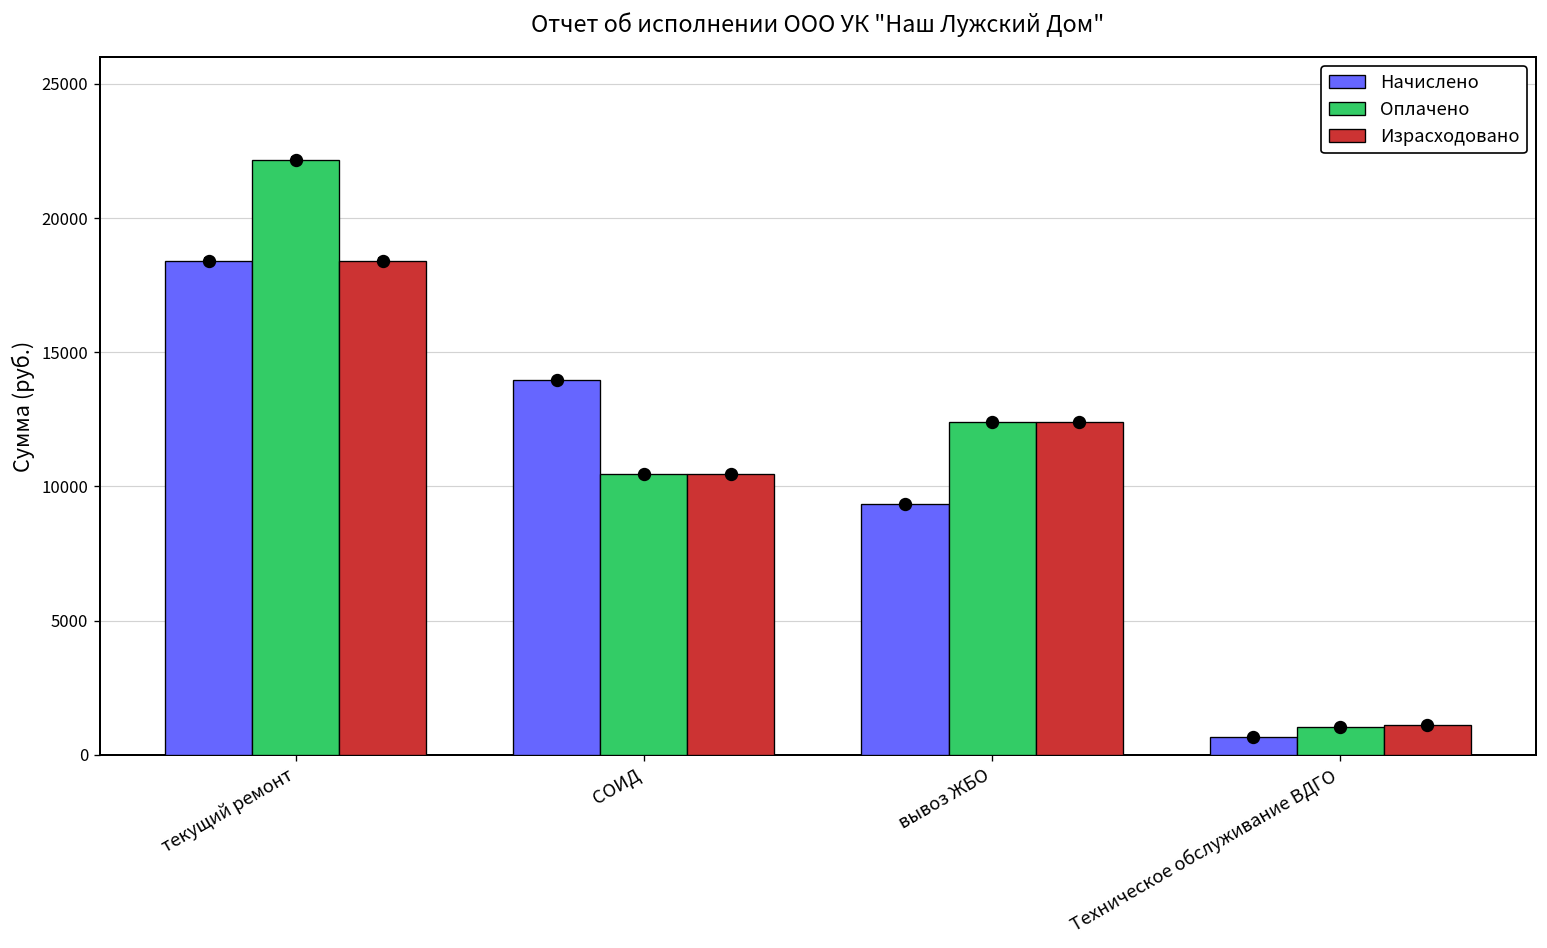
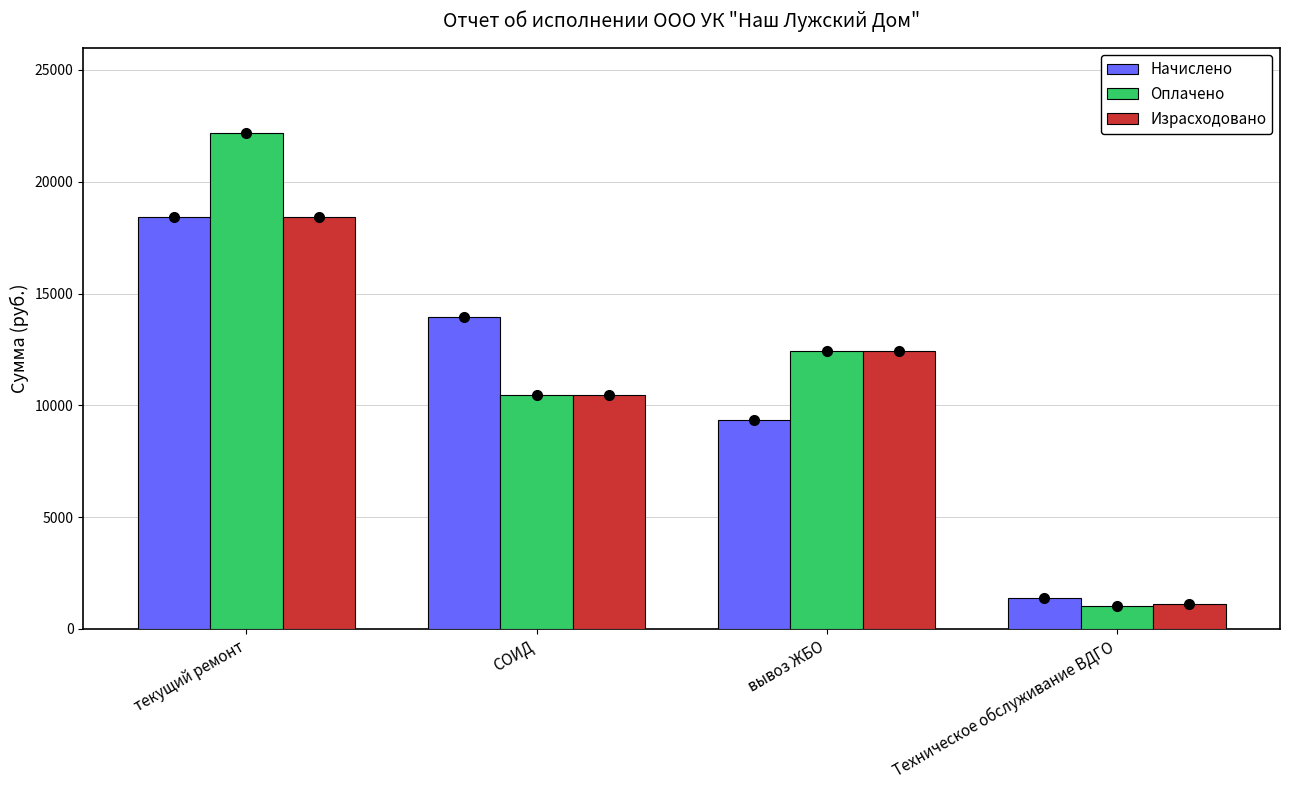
Начислено, Техническое обслуживание ВДГО: 700 -> 1400
